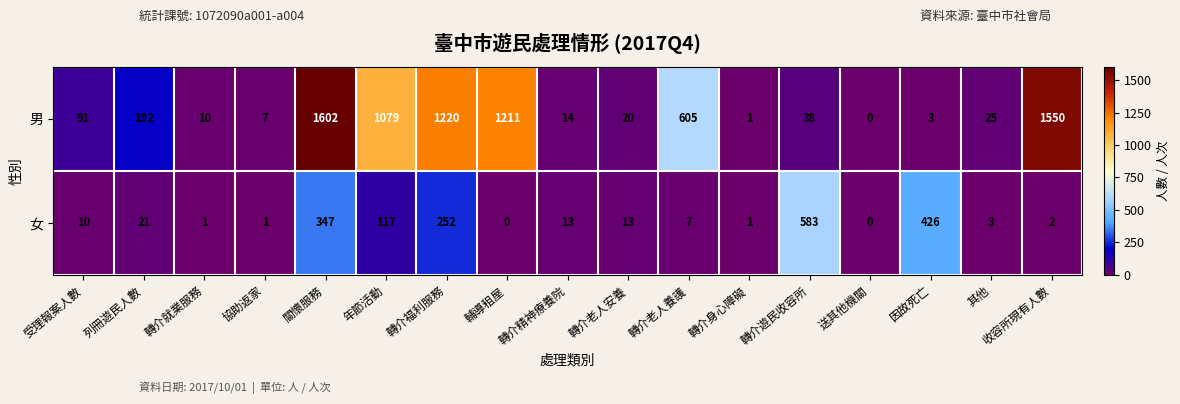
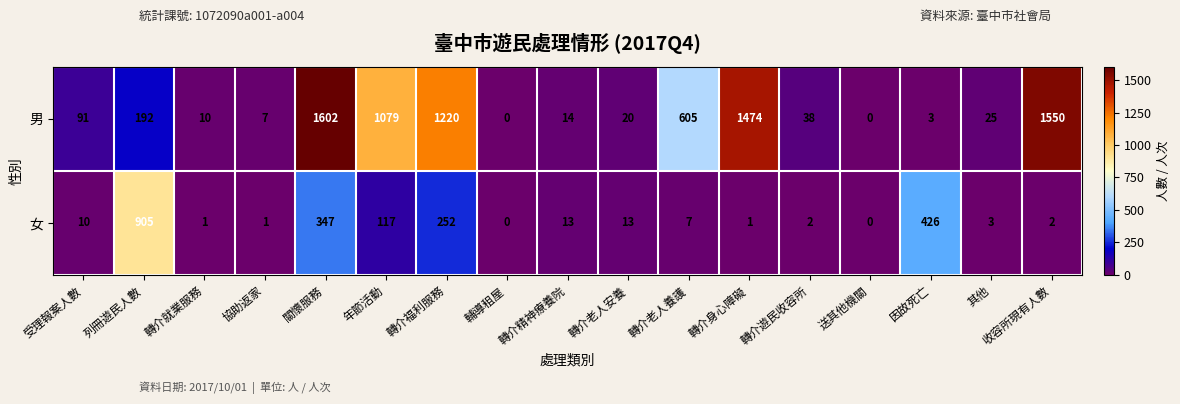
男, 輔導租屋: 1211 -> 0
男, 轉介身心障礙: 1 -> 1474
女, 列冊遊民人數: 21 -> 905
女, 轉介遊民收容所: 583 -> 2
